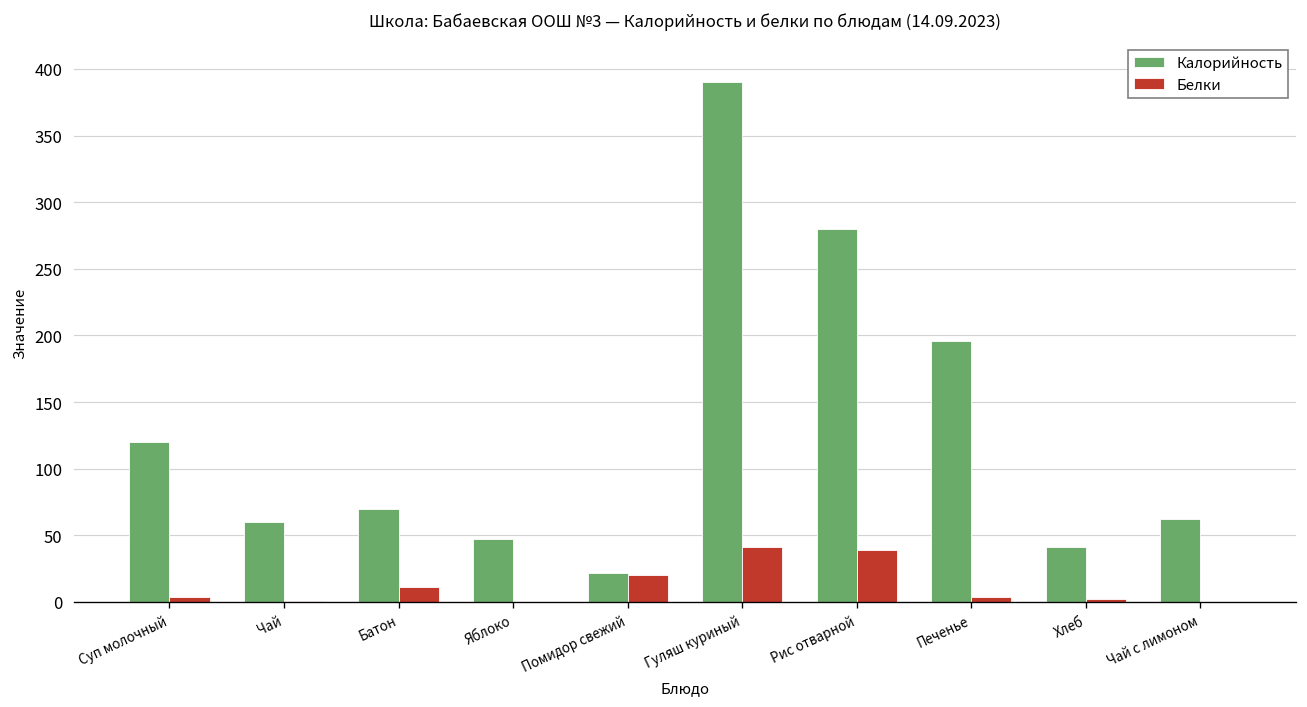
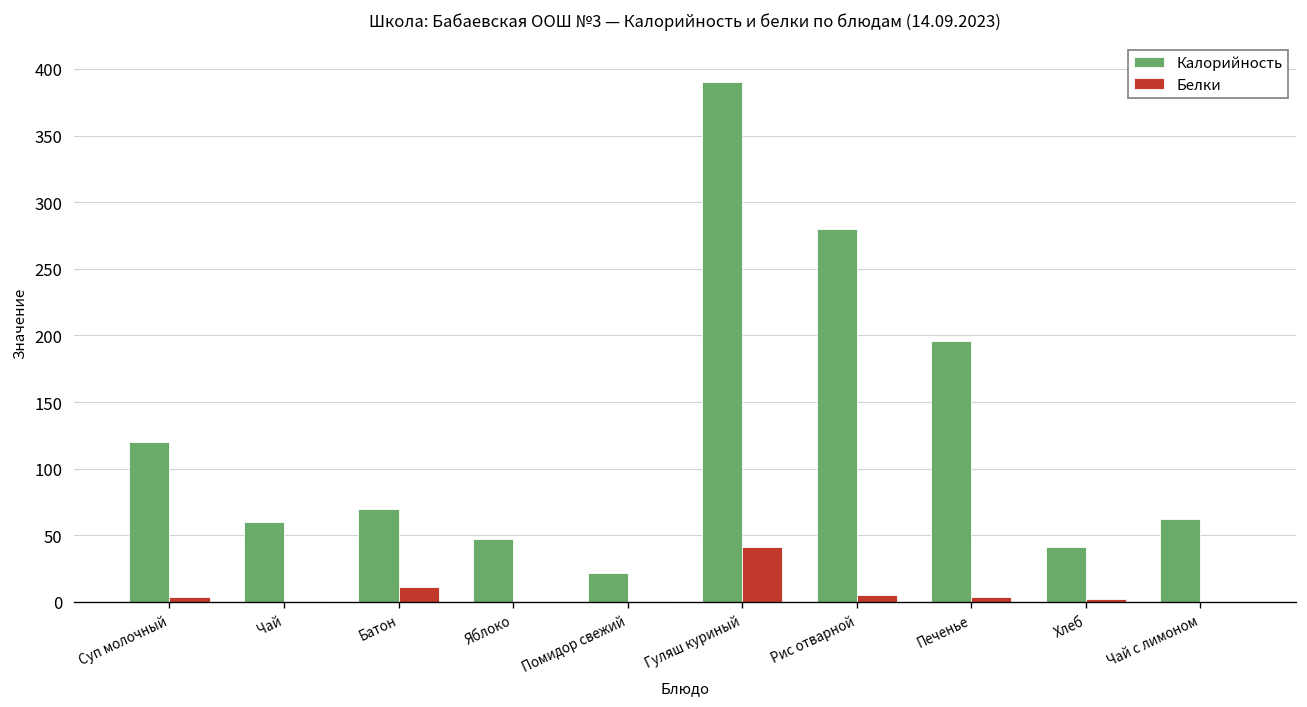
Белки, Помидор свежий: 20 -> 1
Белки, Рис отварной: 39 -> 5
